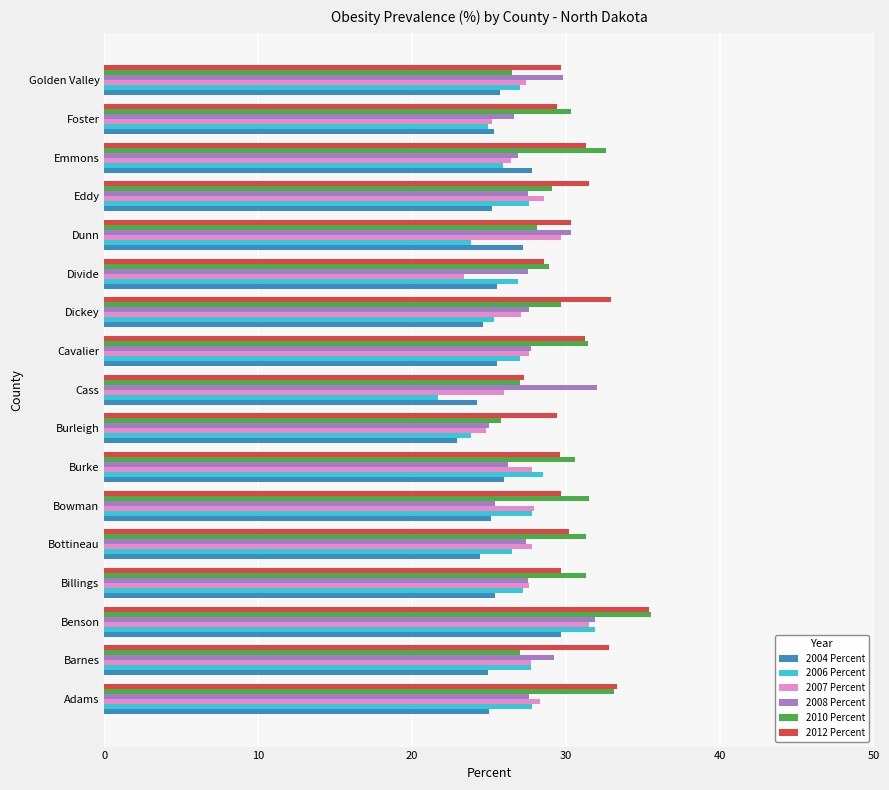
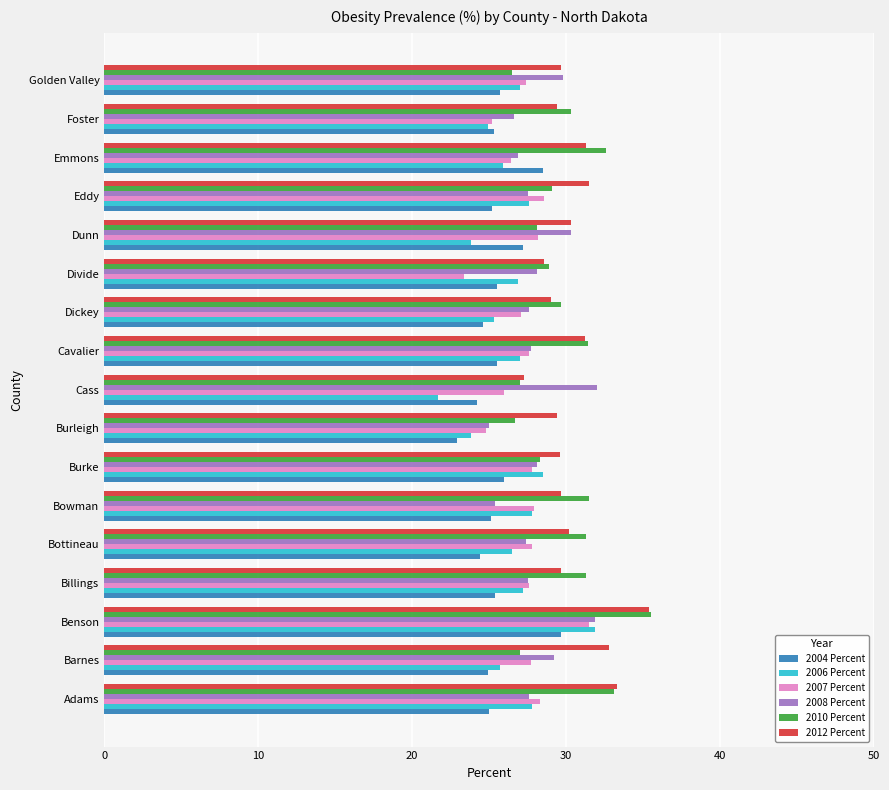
2004 Percent, Emmons: 27.8 -> 28.5
2007 Percent, Dunn: 29.7 -> 28.2
2008 Percent, Divide: 27.5 -> 28.1
2012 Percent, Dickey: 32.9 -> 29.0
2010 Percent, Burleigh: 25.8 -> 26.7
2010 Percent, Burke: 30.6 -> 28.3
2008 Percent, Burke: 26.2 -> 28.1
2006 Percent, Barnes: 27.7 -> 25.7
